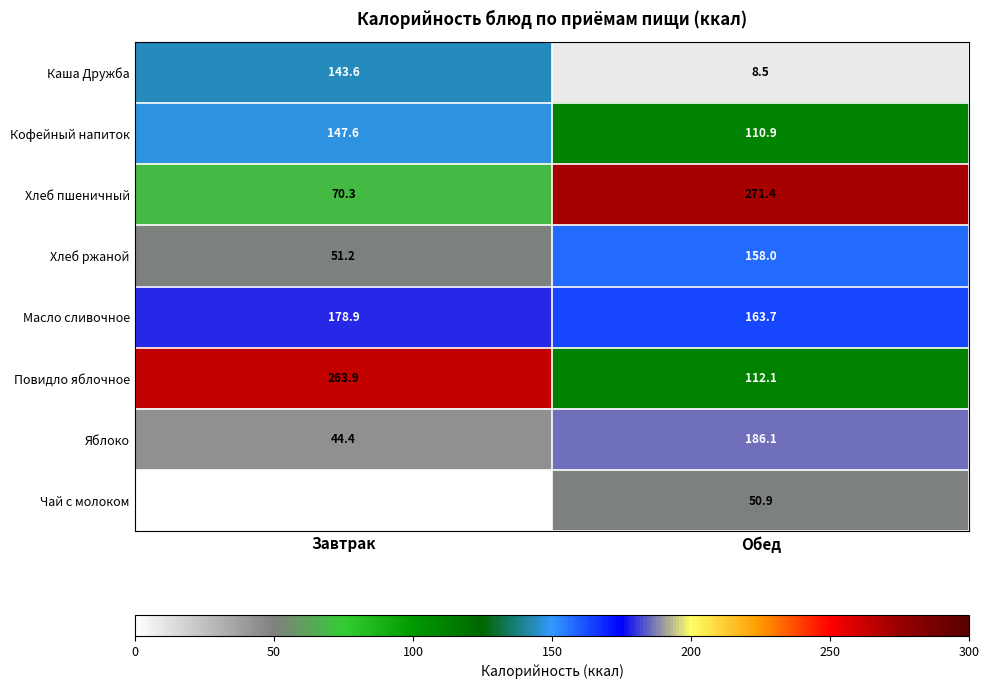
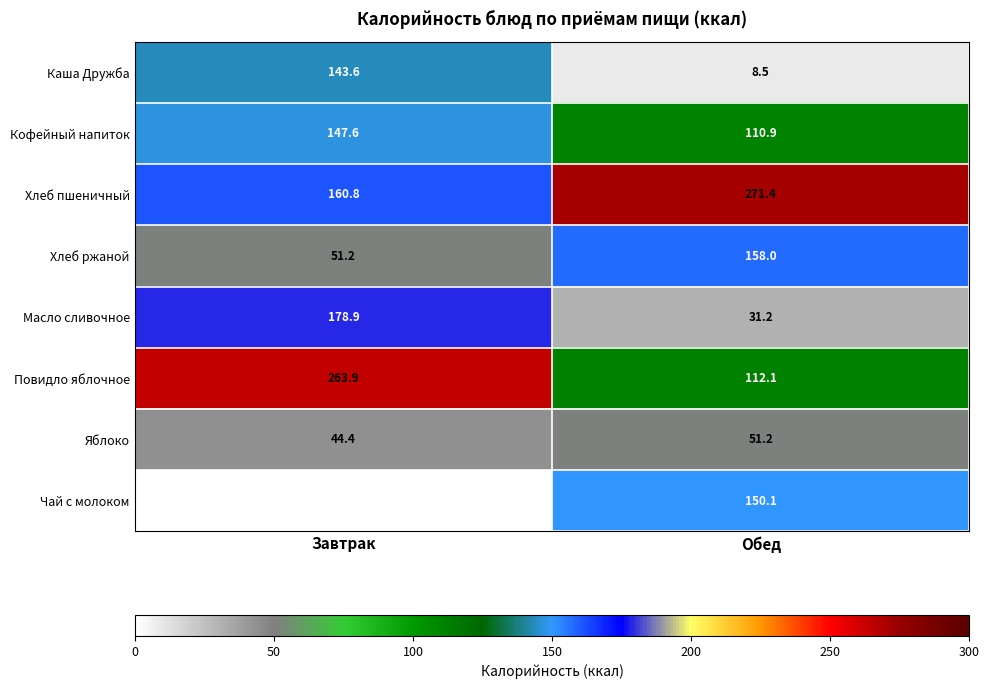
Хлеб пшеничный, Завтрак: 70.3 -> 160.8
Масло сливочное, Обед: 163.7 -> 31.2
Яблоко, Обед: 186.1 -> 51.2
Чай с молоком, Обед: 50.9 -> 150.1
